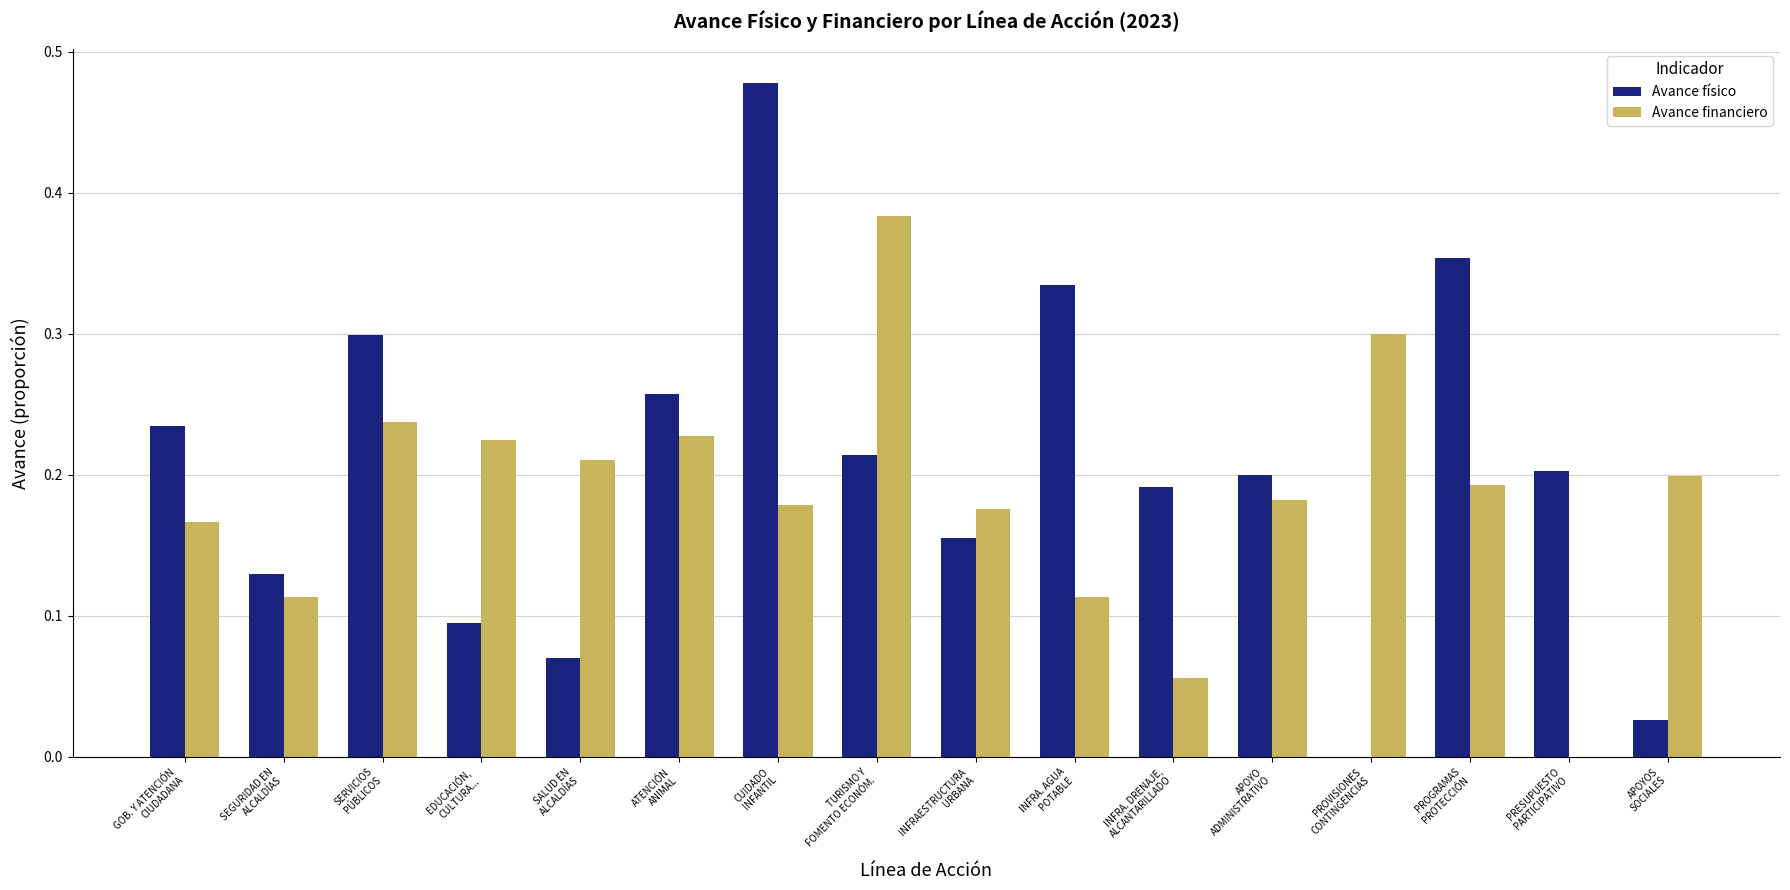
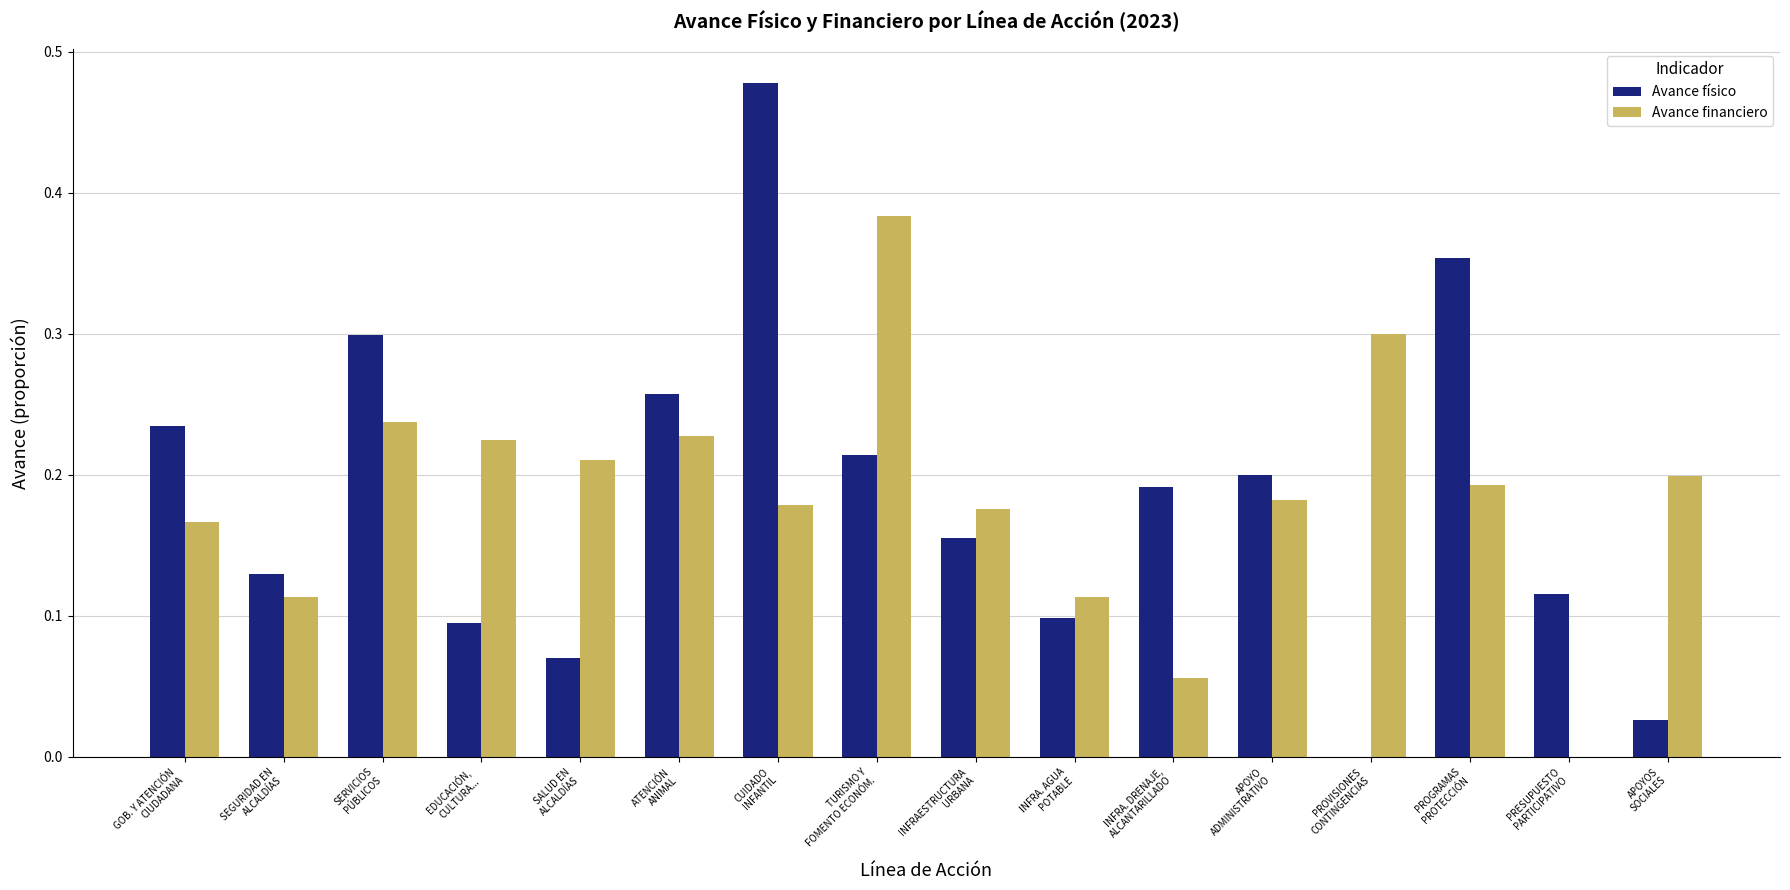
Avance físico, INFRA. AGUA POTABLE: 0.335 -> 0.099
Avance físico, PRESUPUESTO PARTICIPATIVO: 0.203 -> 0.115
